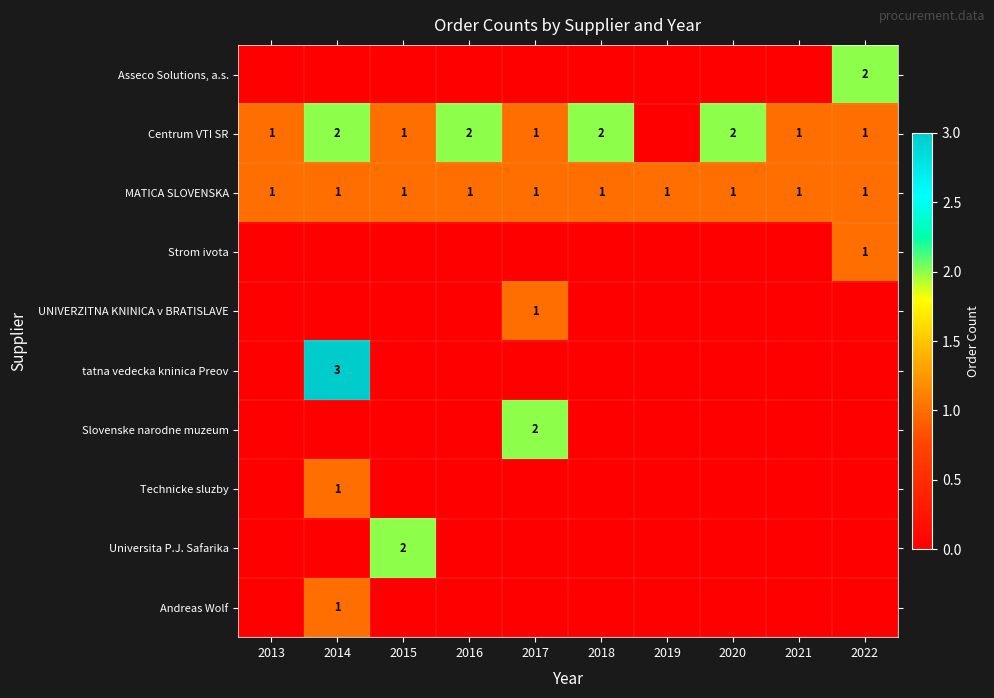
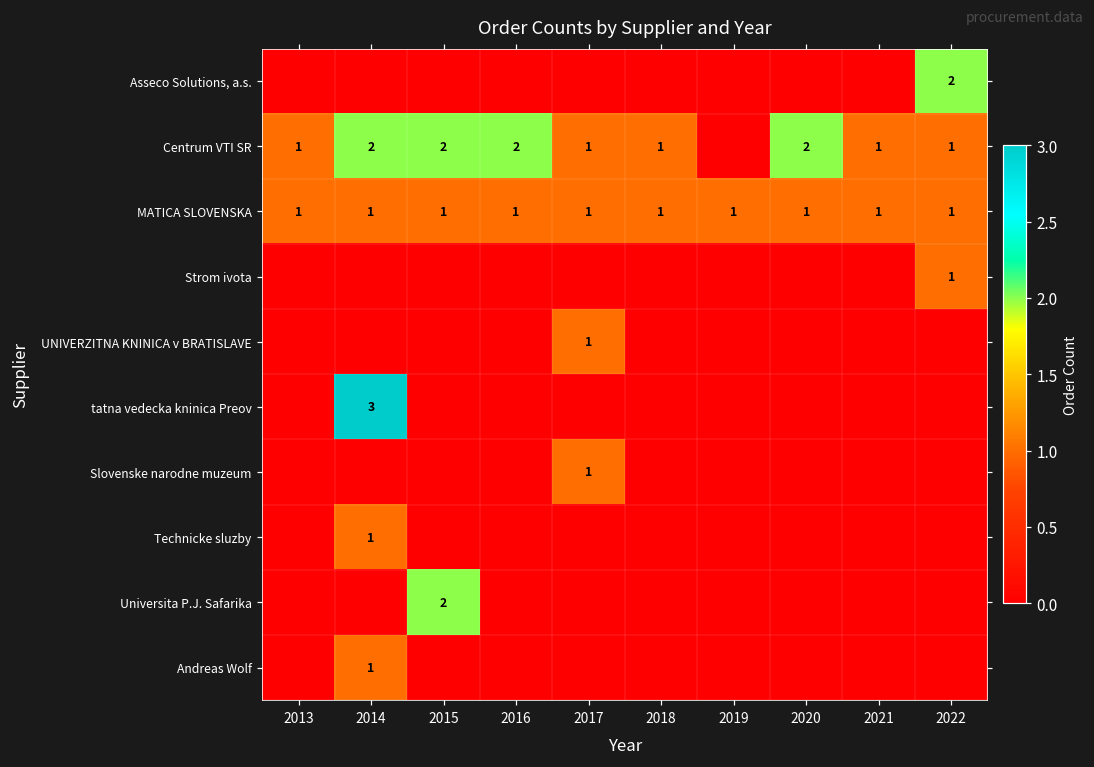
Centrum VTI SR, 2015: 1 -> 2
Centrum VTI SR, 2018: 2 -> 1
Slovenske narodne muzeum, 2017: 2 -> 1
